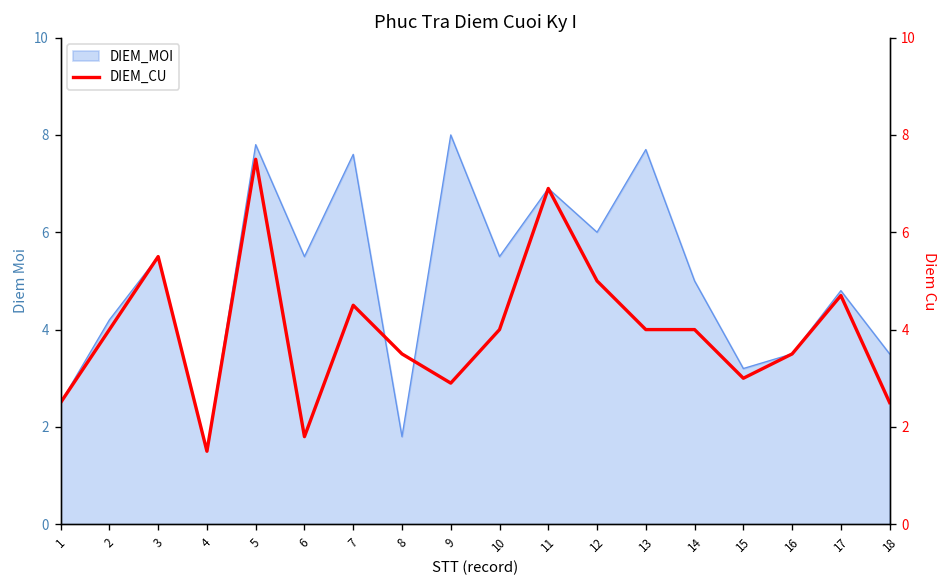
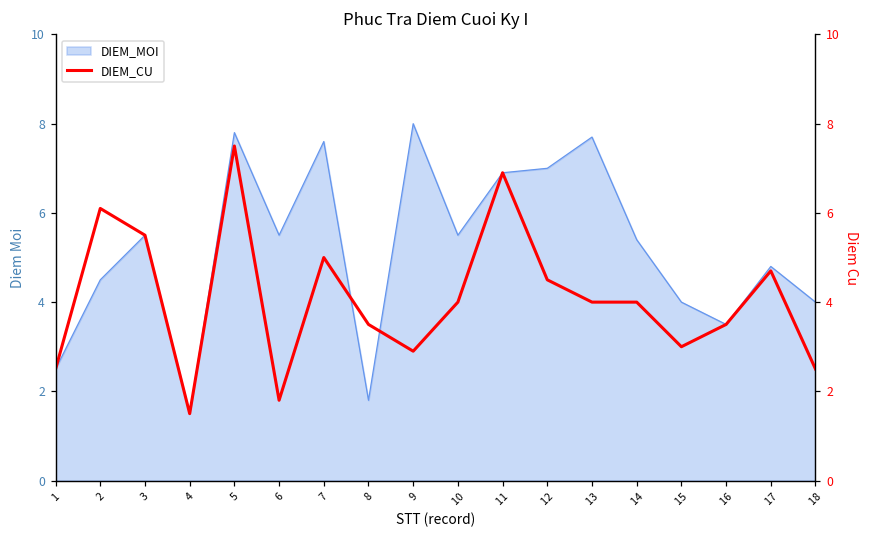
DIEM_MOI, 2: 4.2 -> 4.5
DIEM_MOI, 12: 6 -> 7
DIEM_MOI, 14: 5.0 -> 5.4
DIEM_MOI, 15: 3.2 -> 4.0
DIEM_MOI, 18: 3.5 -> 4.0
DIEM_CU, 2: 4.0 -> 6.1
DIEM_CU, 7: 4.5 -> 5.0
DIEM_CU, 12: 5.0 -> 4.5
